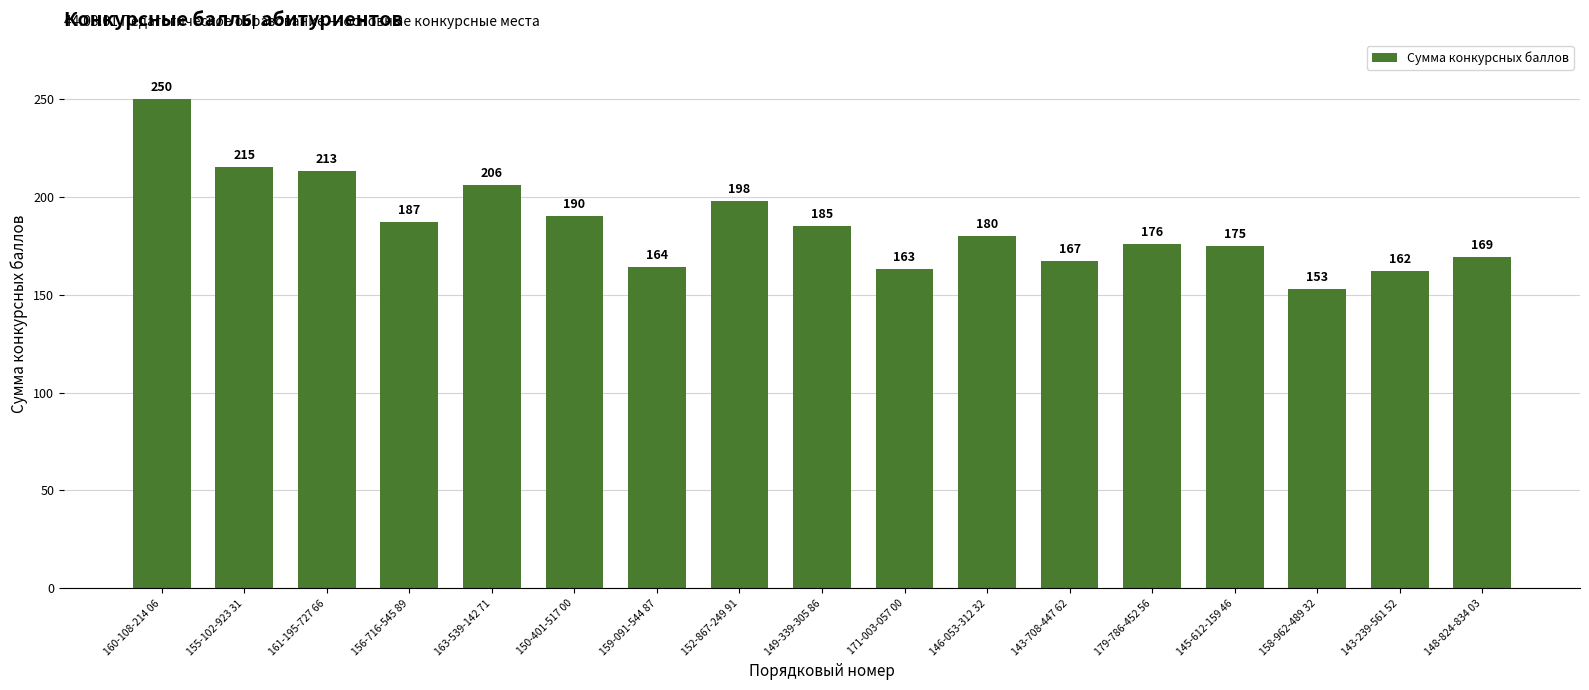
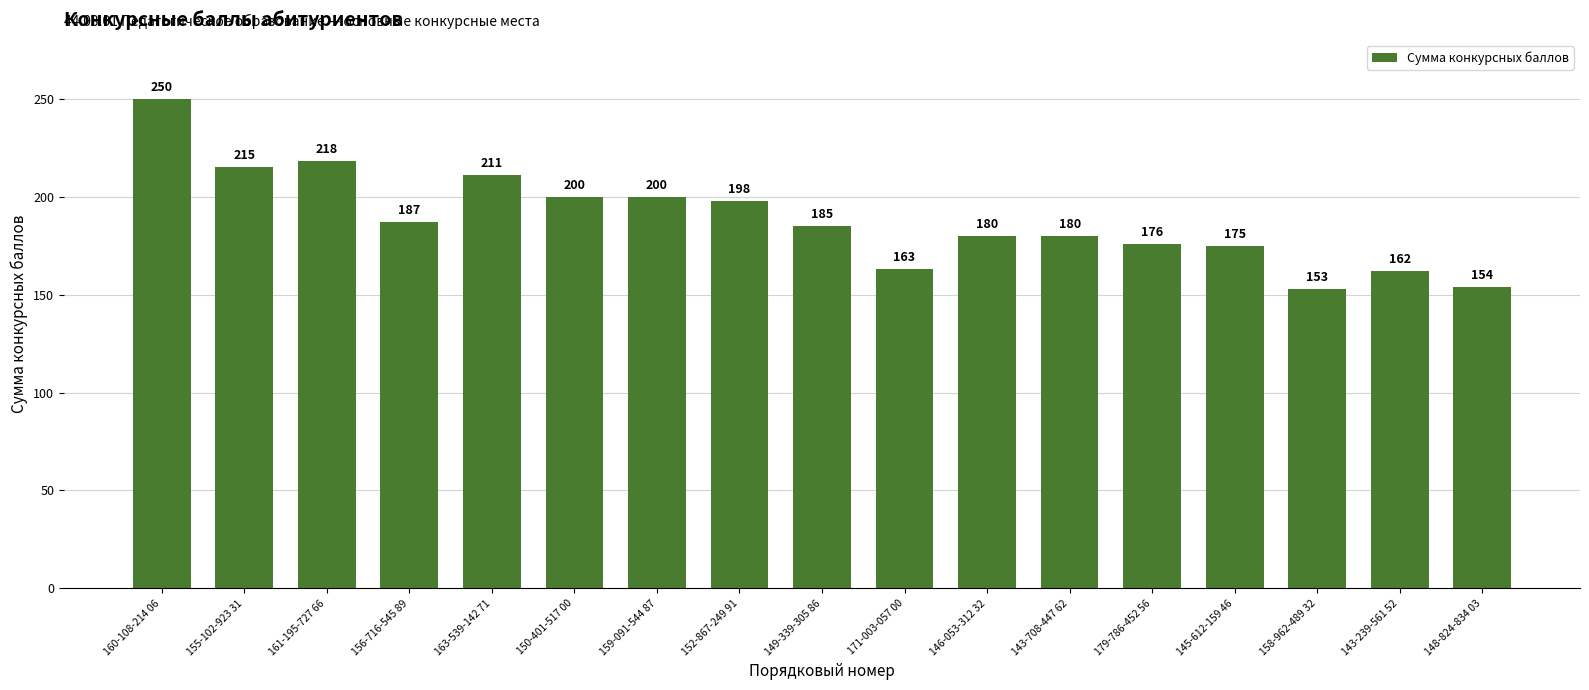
161-195-727 66: 213 -> 218
163-539-142 71: 206 -> 211
150-401-517 00: 190 -> 200
159-091-544 87: 164 -> 200
143-708-447 62: 167 -> 180
148-824-834 03: 169 -> 154
